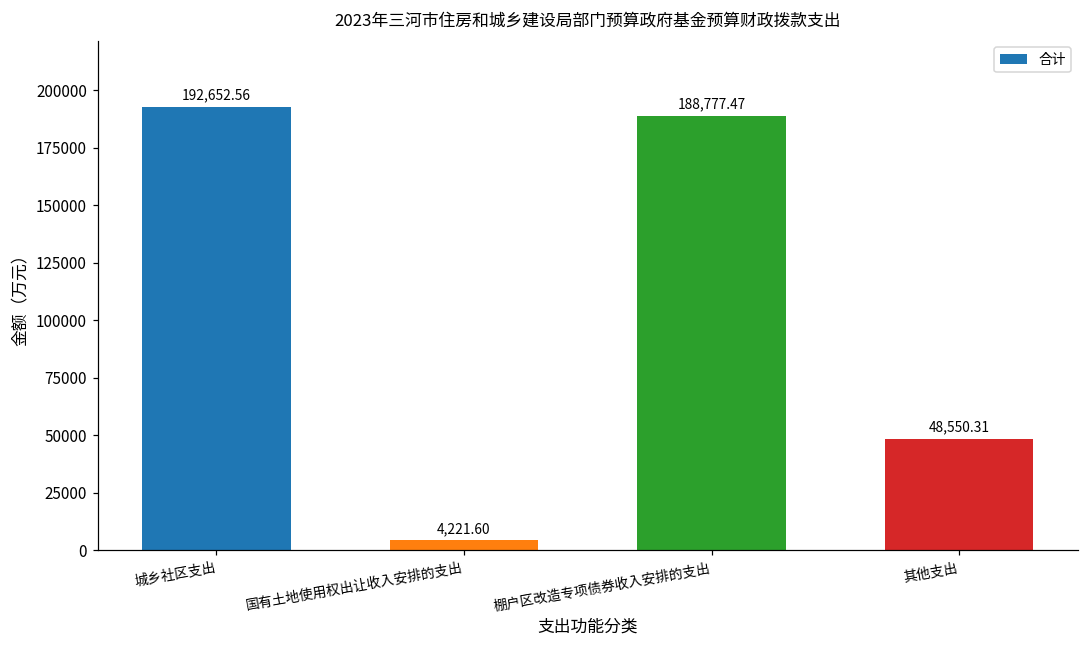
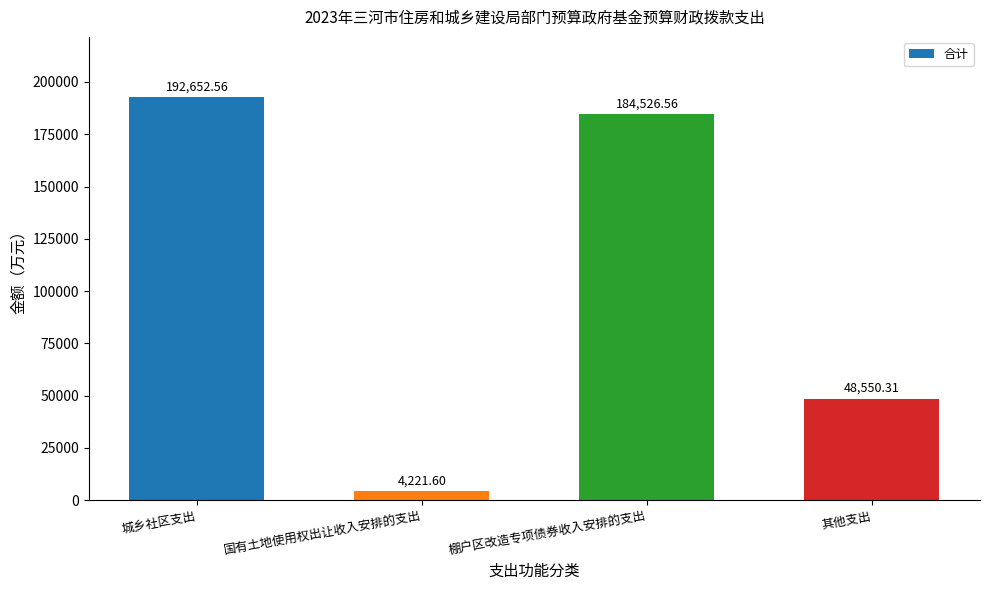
棚户区改造专项债券收入安排的支出: 188,777.47 -> 184,526.56
